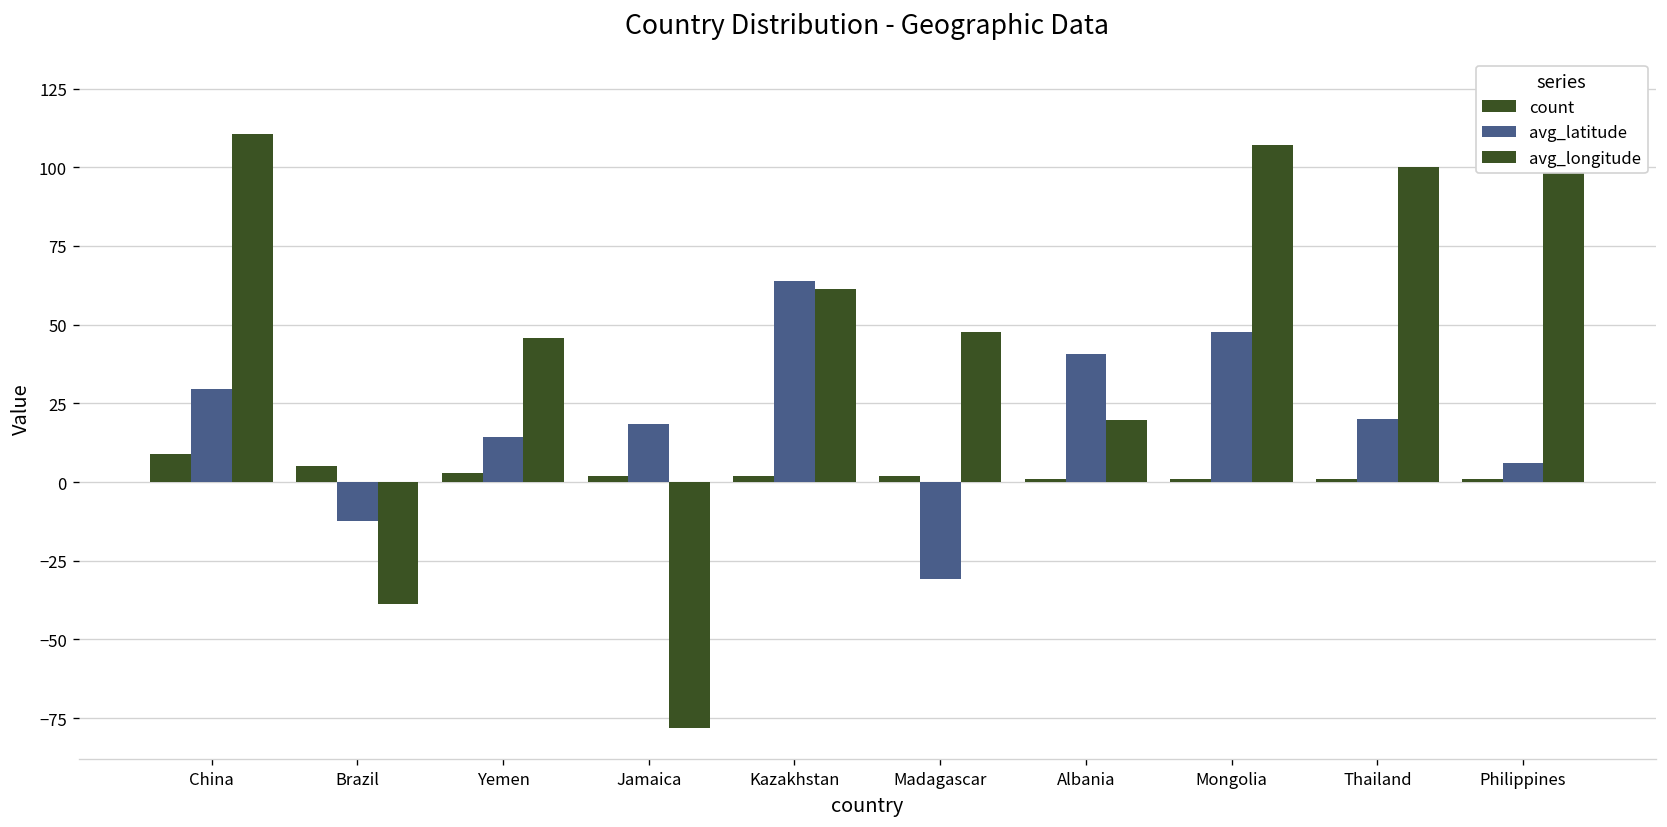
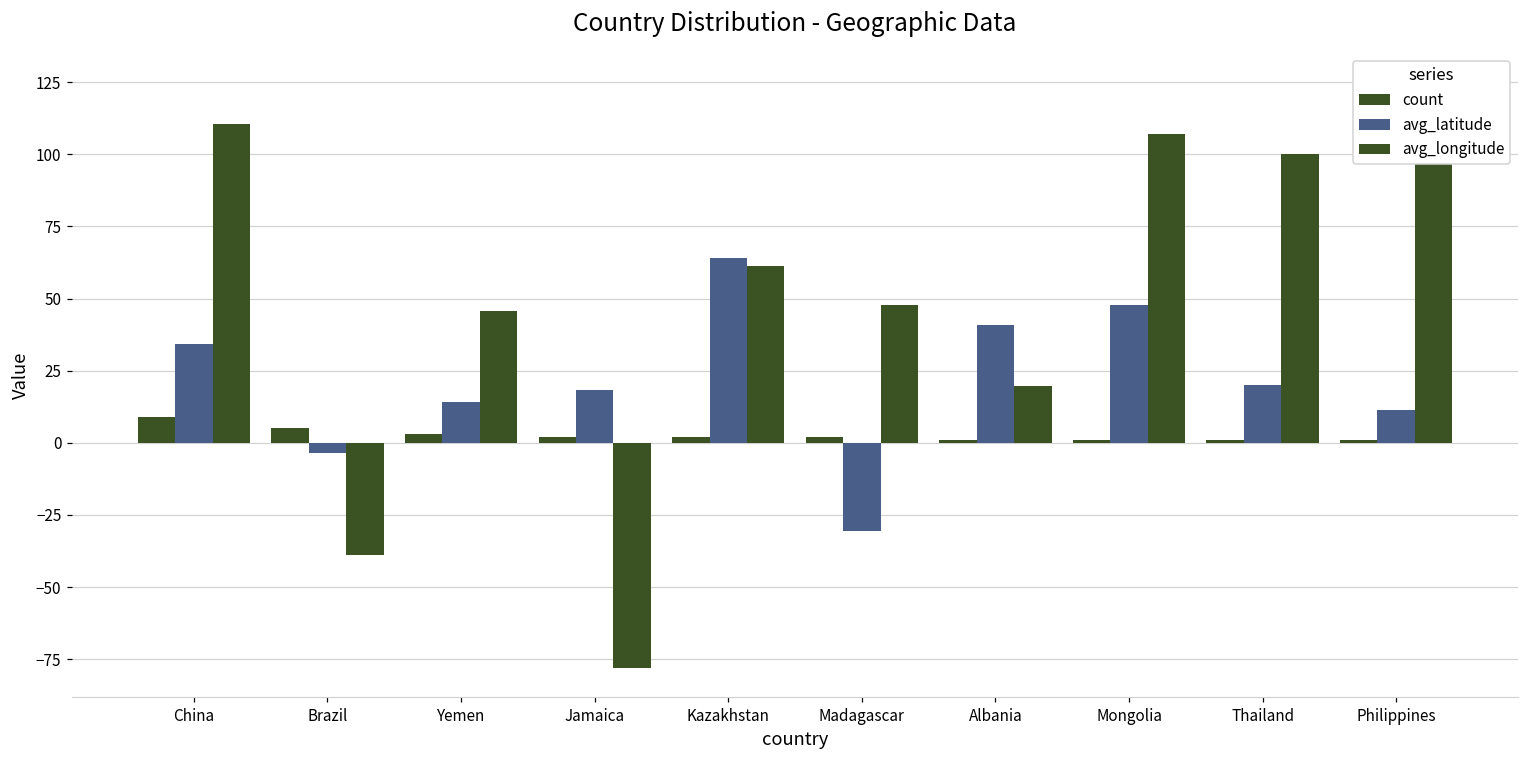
avg_latitude, China: 30 -> 34
avg_latitude, Brazil: -12 -> -4
avg_latitude, Philippines: 6 -> 11
